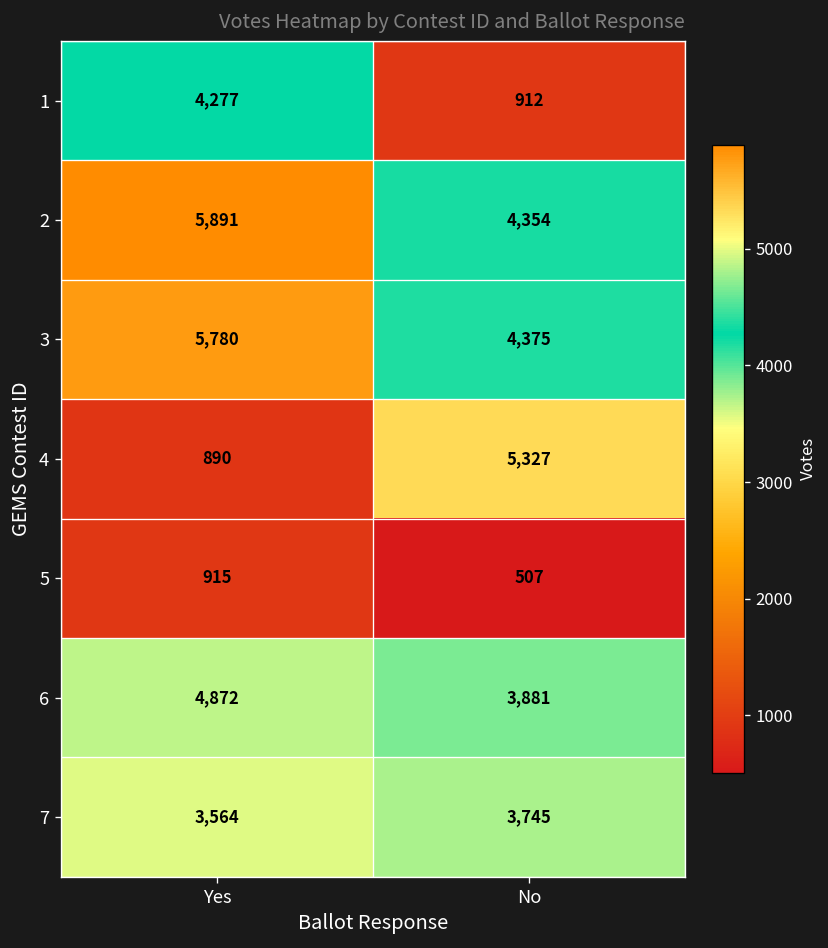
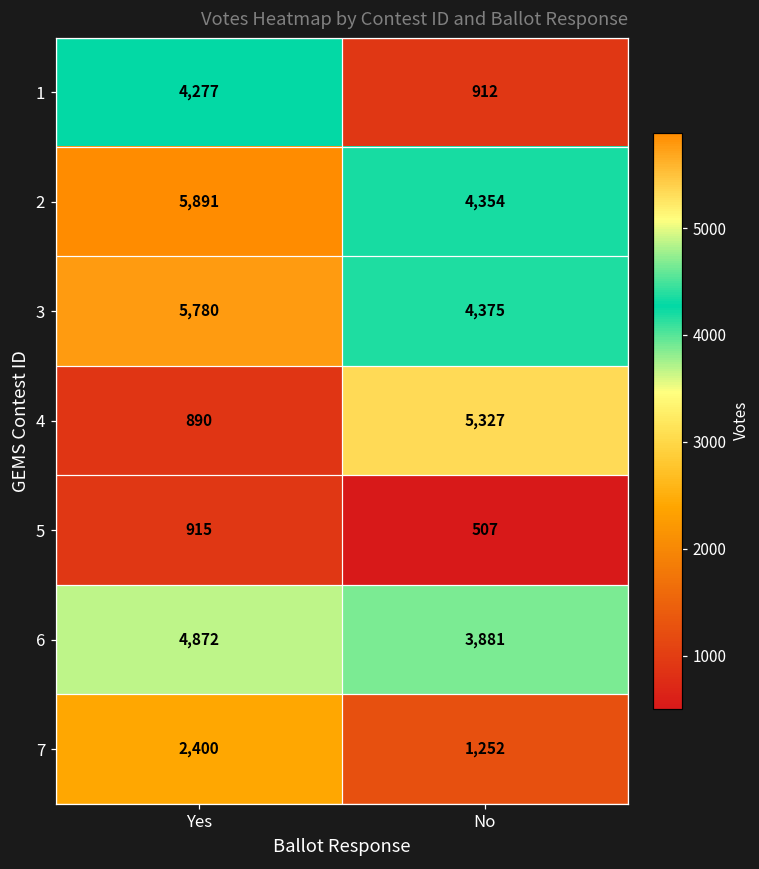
7, Yes: 3,564 -> 2,400
7, No: 3,745 -> 1,252
